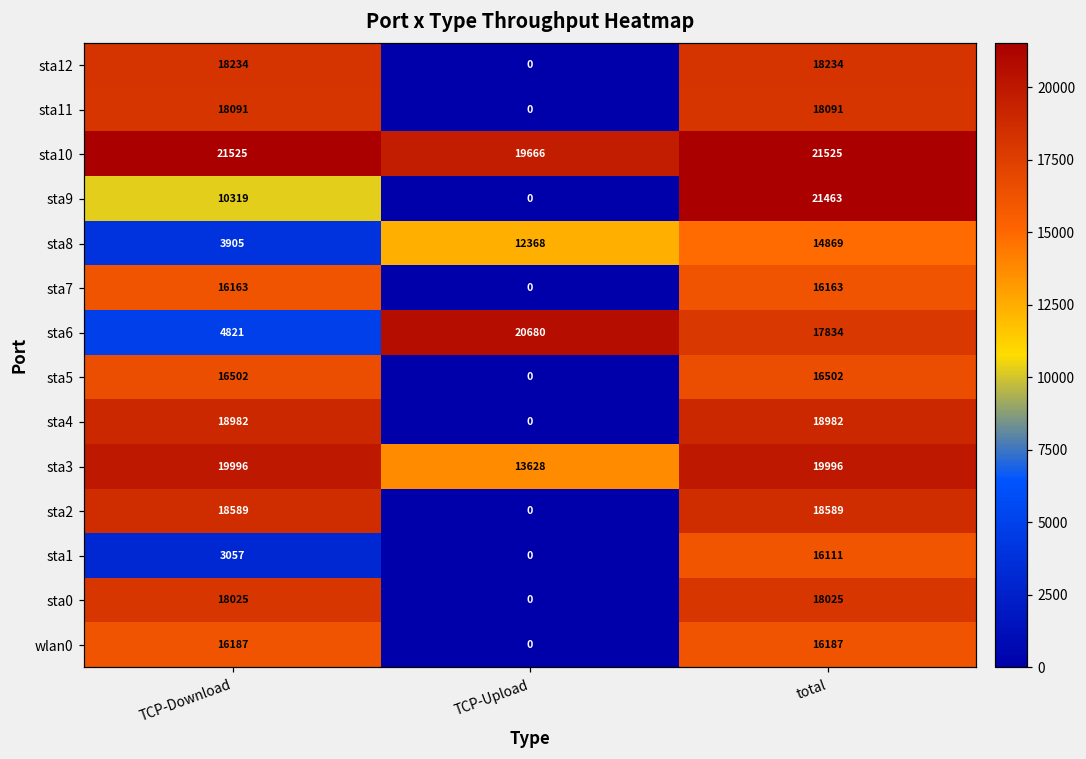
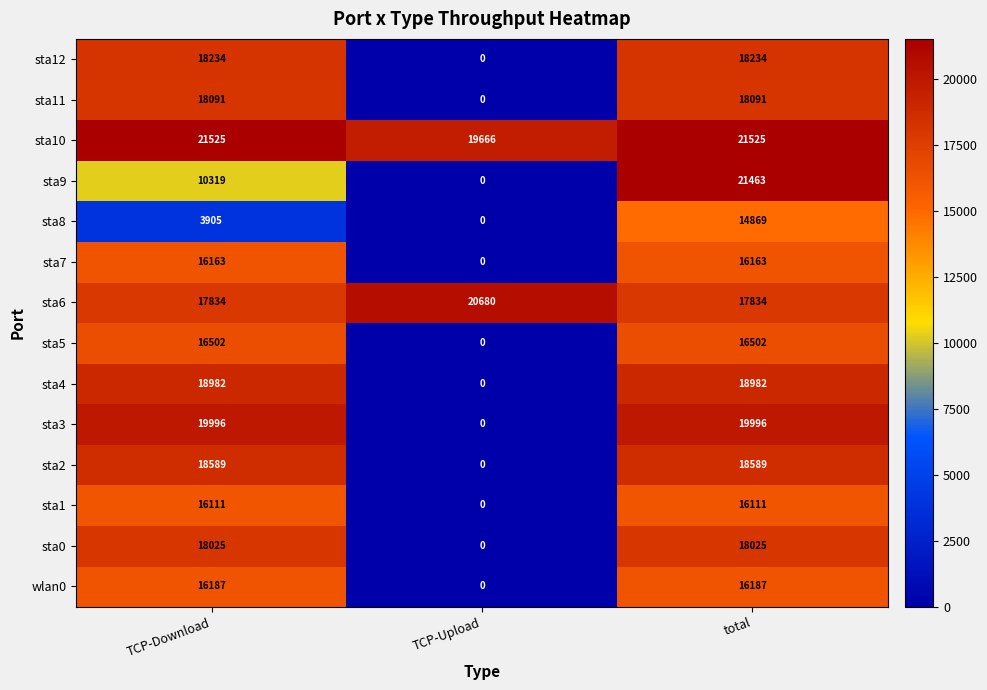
sta8, TCP-Upload: 12368 -> 0
sta6, TCP-Download: 4821 -> 17834
sta3, TCP-Upload: 13628 -> 0
sta1, TCP-Download: 3057 -> 16111
